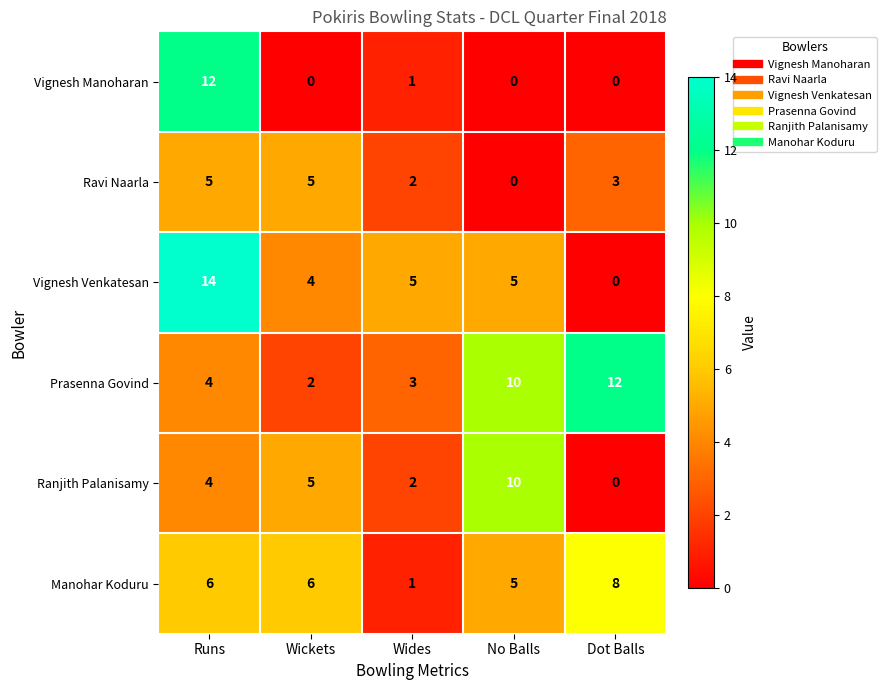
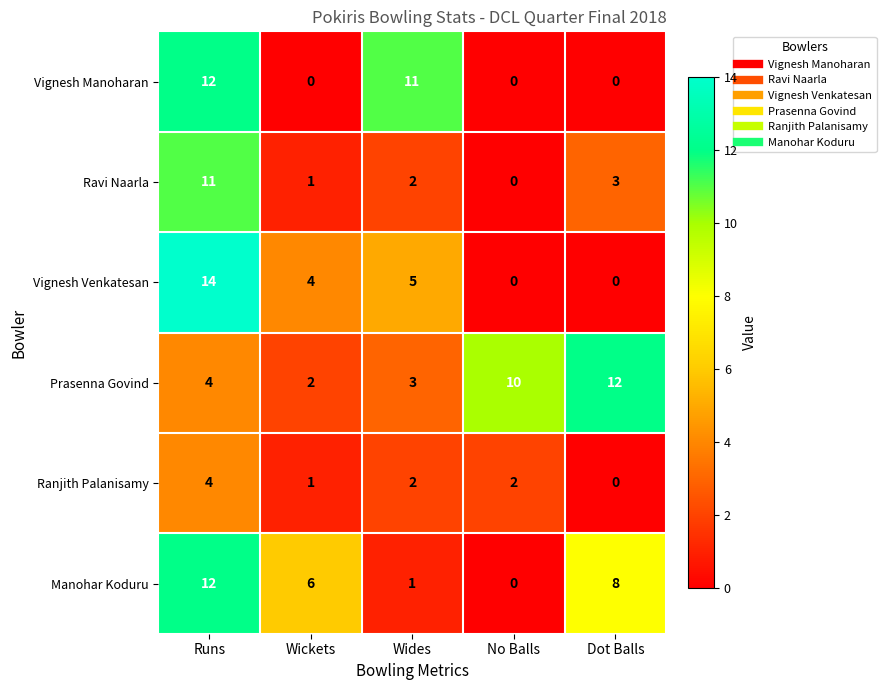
Vignesh Manoharan, Wides: 1 -> 11
Ravi Naarla, Runs: 5 -> 11
Ravi Naarla, Wickets: 5 -> 1
Vignesh Venkatesan, No Balls: 5 -> 0
Ranjith Palanisamy, Wickets: 5 -> 1
Ranjith Palanisamy, No Balls: 10 -> 2
Manohar Koduru, Runs: 6 -> 12
Manohar Koduru, No Balls: 5 -> 0
